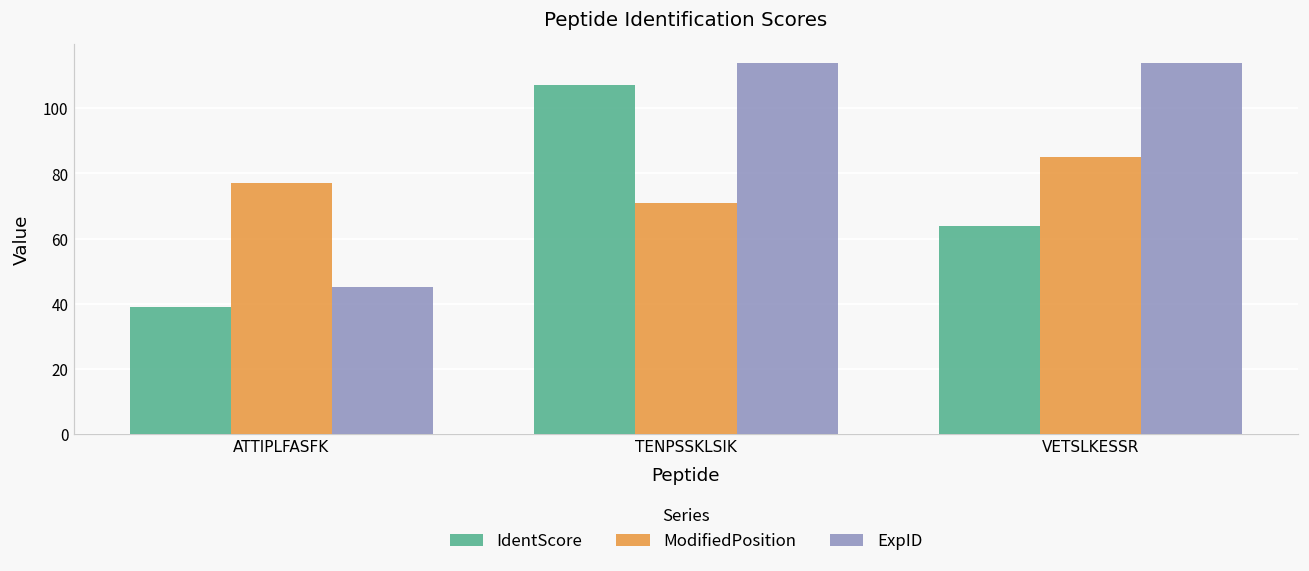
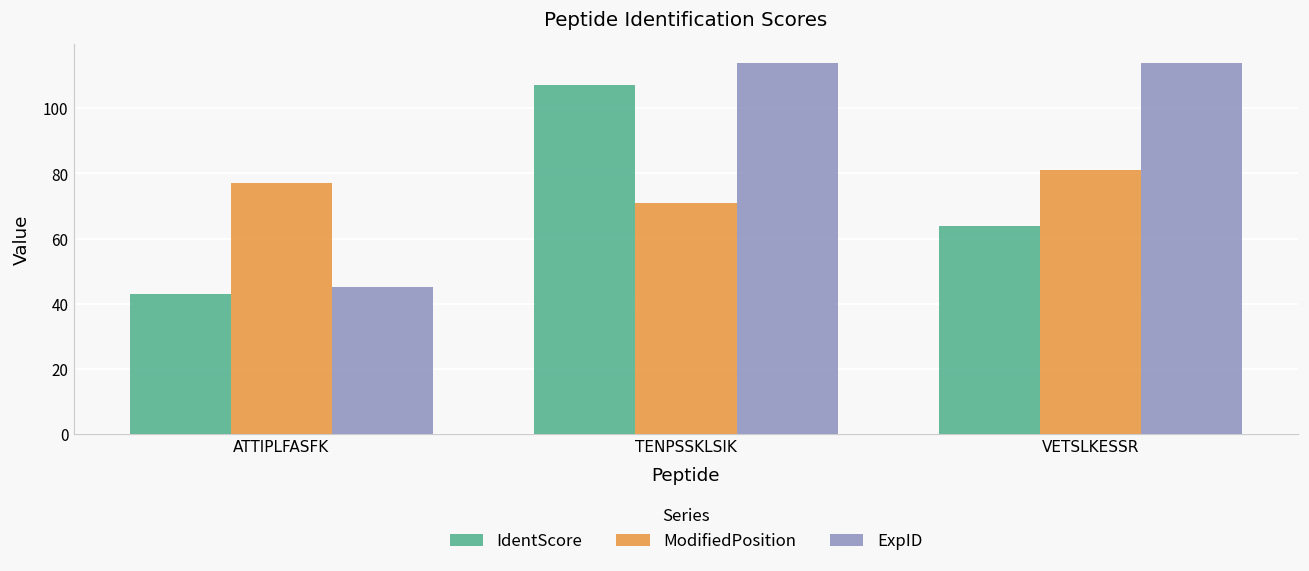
IdentScore, ATTIPLFASFK: 39 -> 43
ModifiedPosition, VETSLKESSR: 85 -> 81
